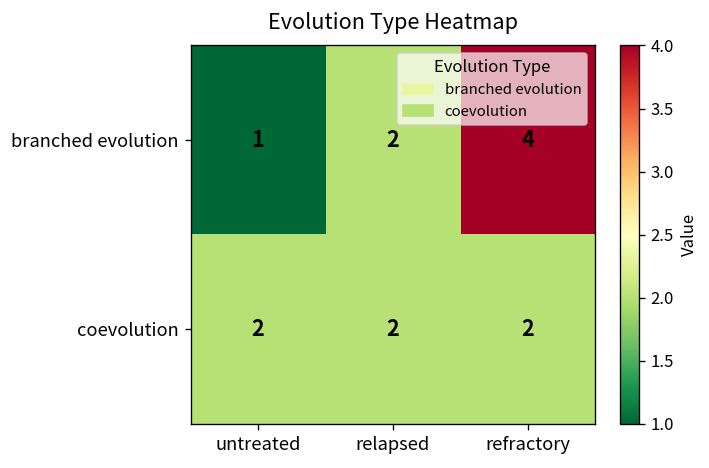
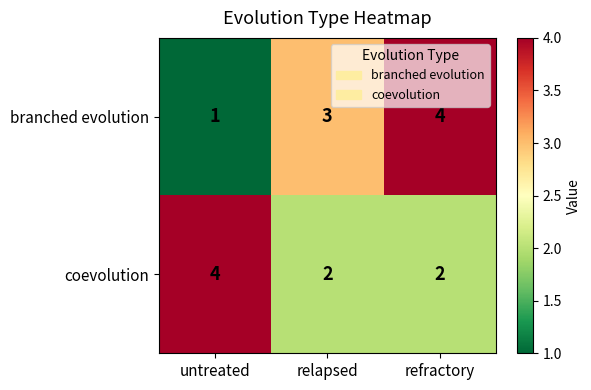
branched evolution, relapsed: 2 -> 3
coevolution, untreated: 2 -> 4
